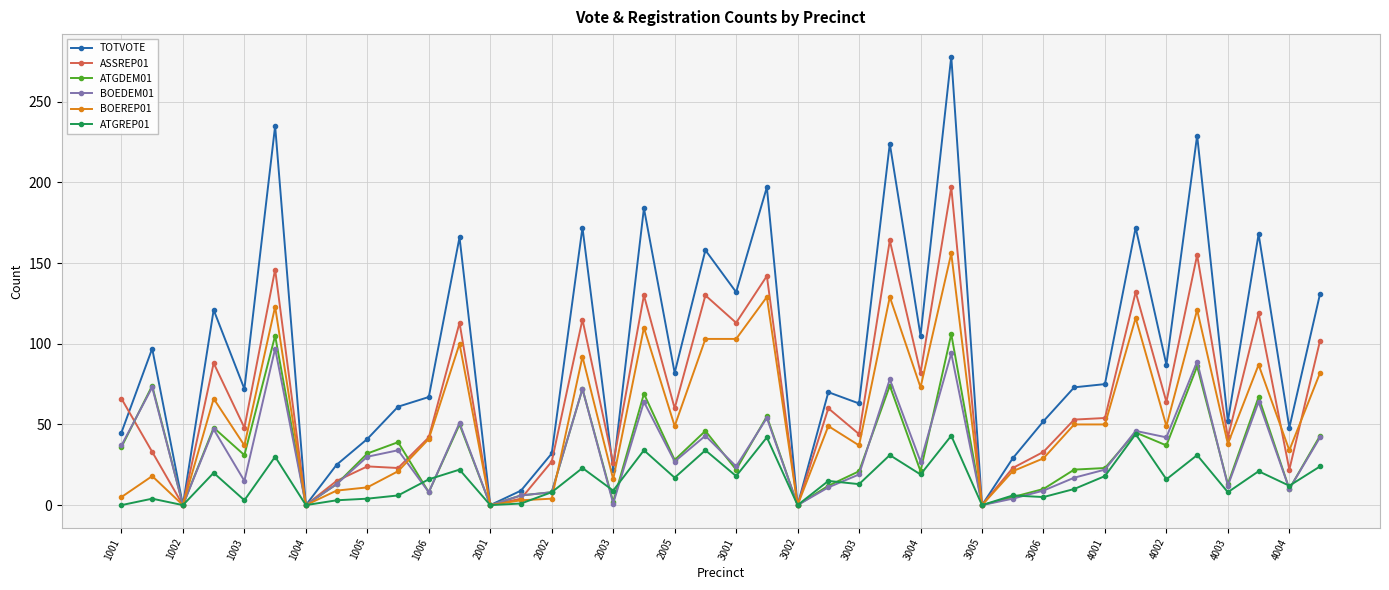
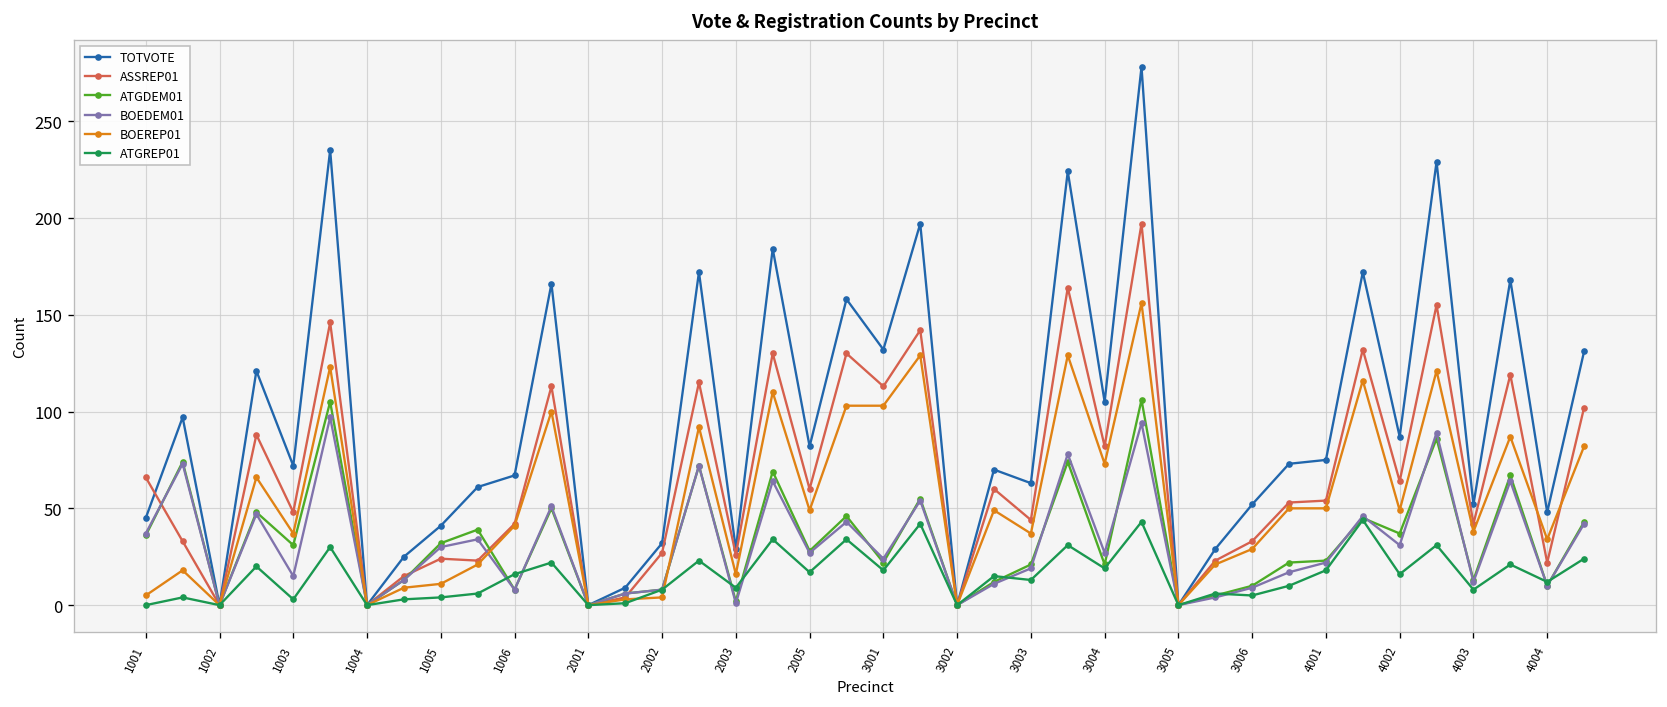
TOTVOTE, 2003: 22 -> 29
BOEDEM01, 4002: 42 -> 31
